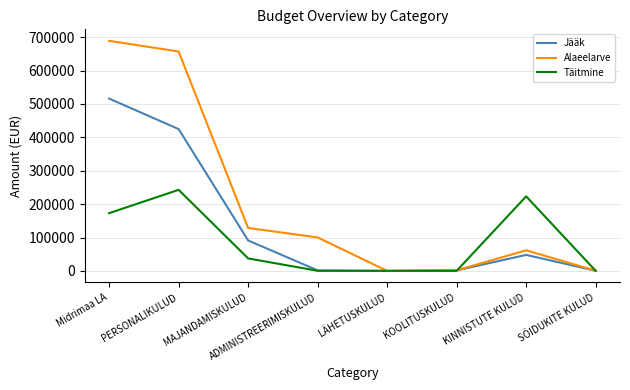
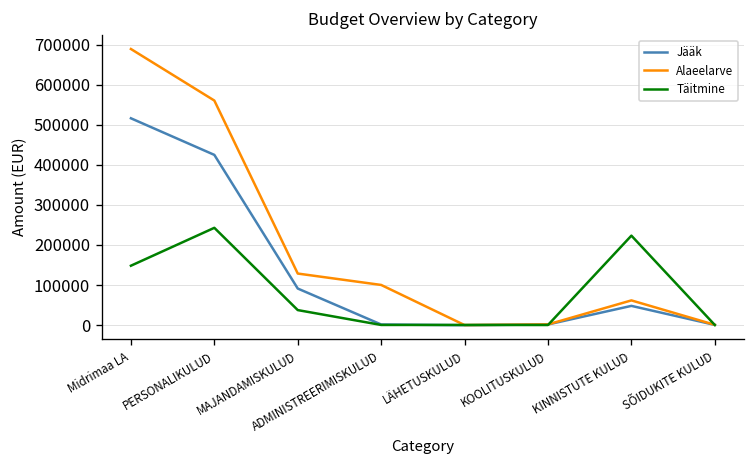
Täitmine, Midrimaa LA: 170000 -> 150000
Alaeelarve, PERSONALIKULUD: 660000 -> 560000
